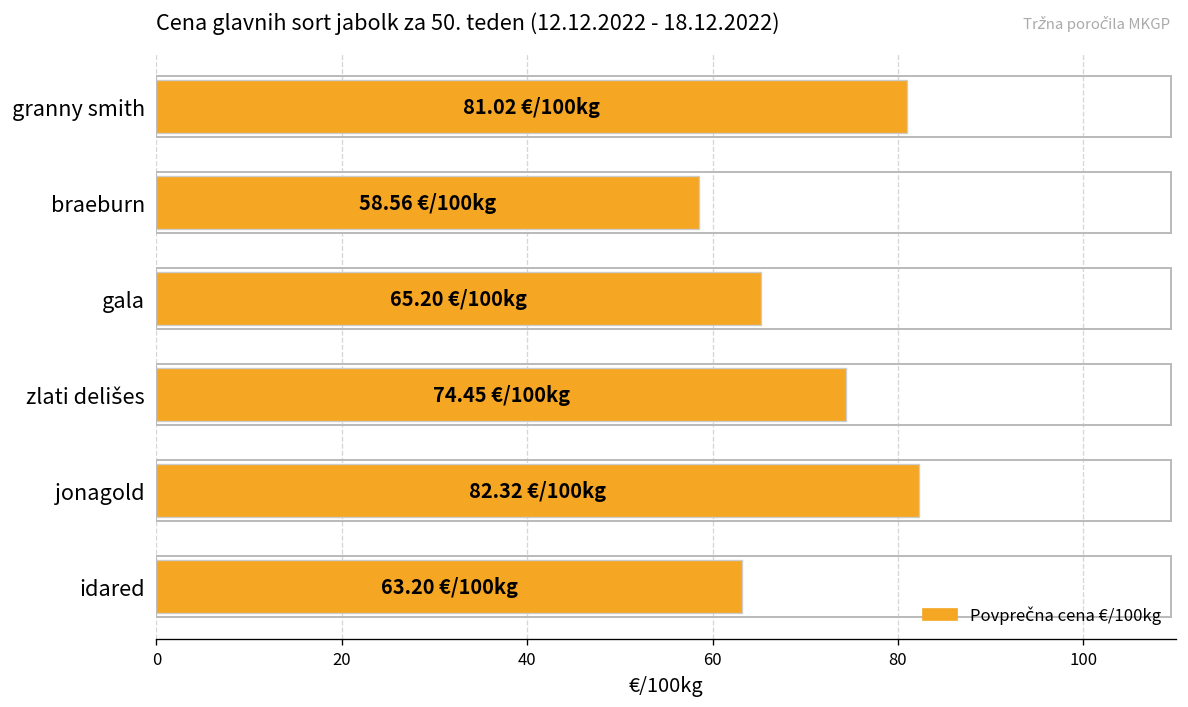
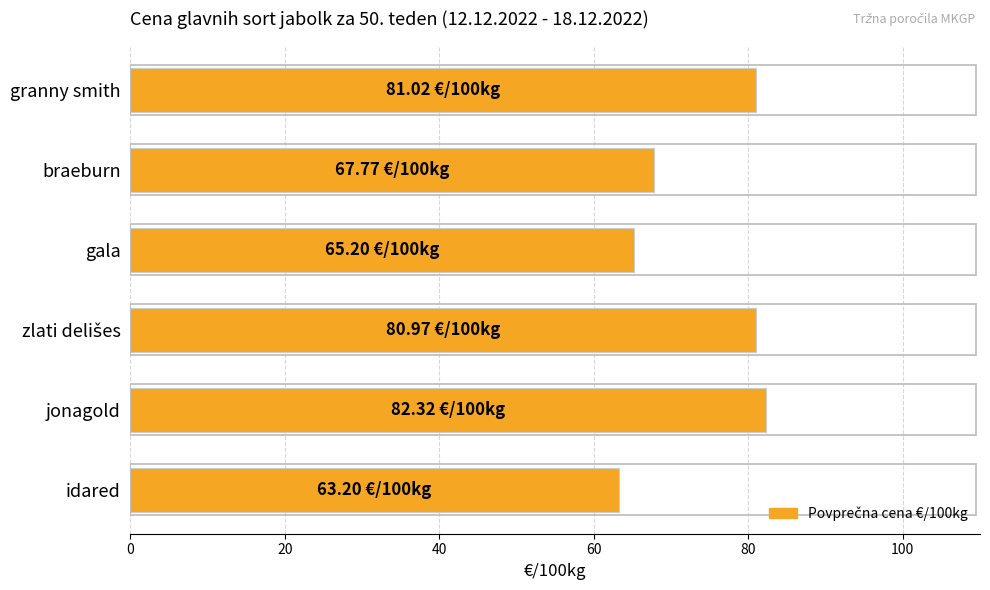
braeburn: 58.56 -> 67.77
zlati delišes: 74.45 -> 80.97
